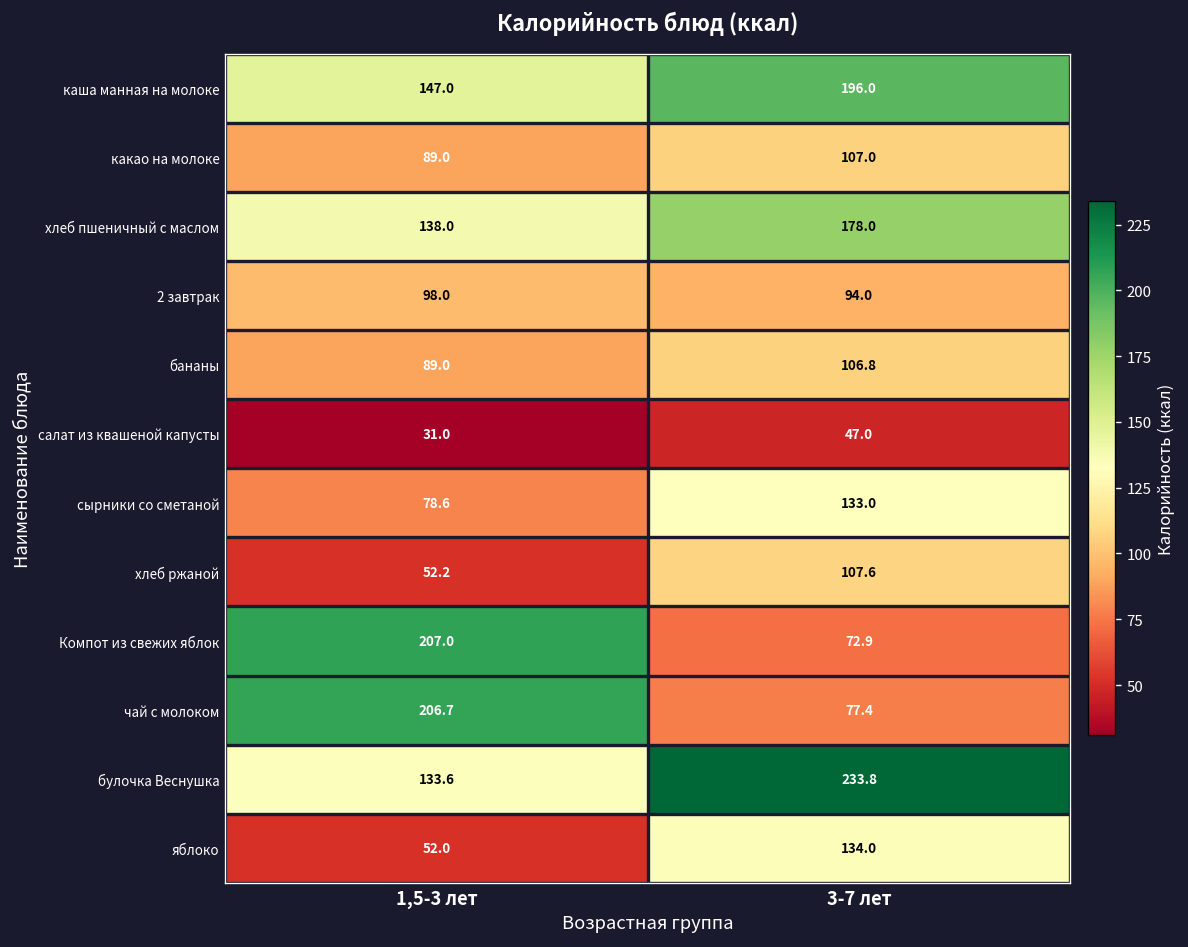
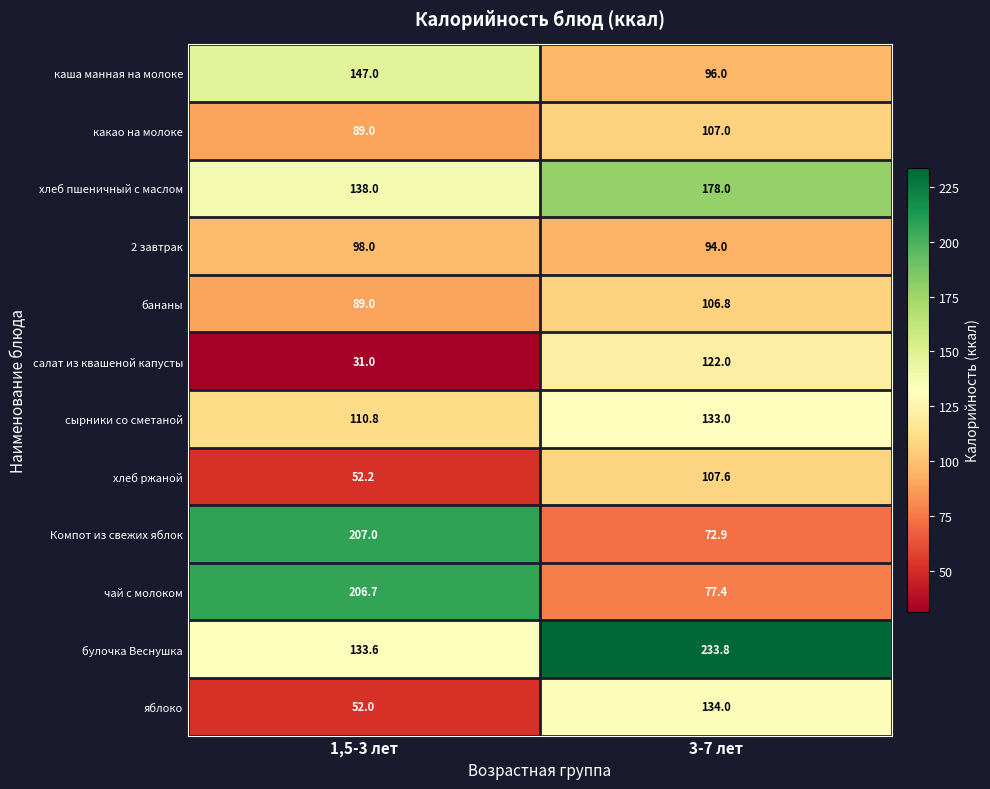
каша манная на молоке, 3-7 лет: 196.0 -> 96.0
салат из квашеной капусты, 3-7 лет: 47.0 -> 122.0
сырники со сметаной, 1,5-3 лет: 78.6 -> 110.8
